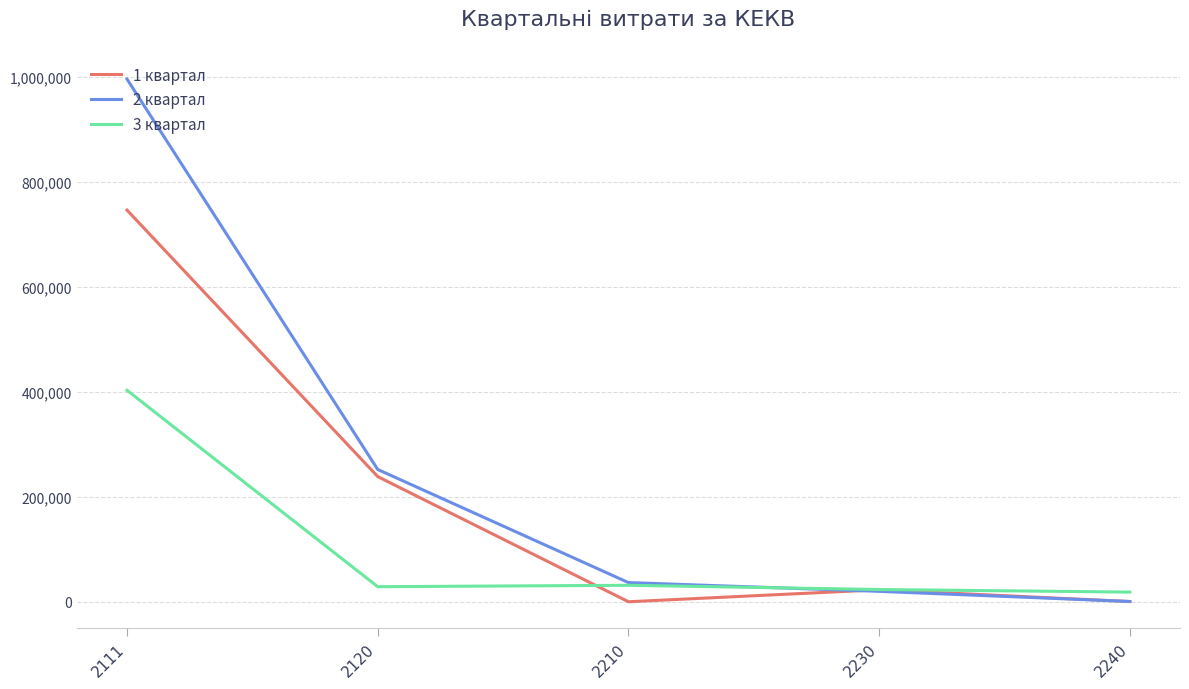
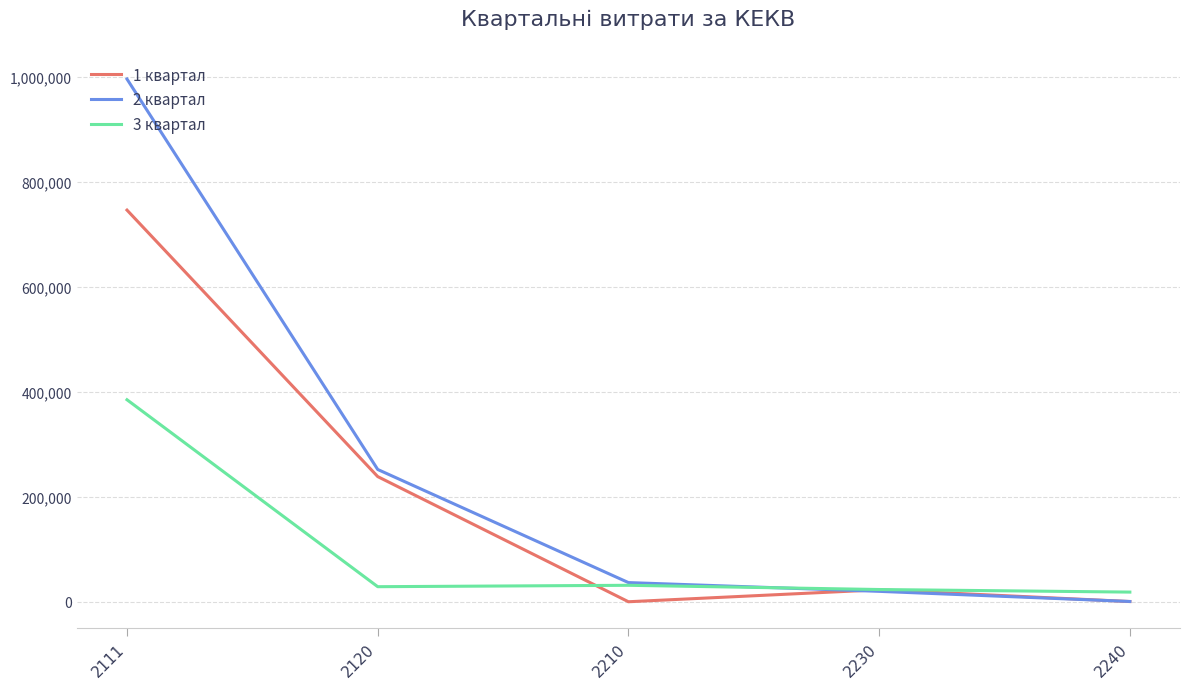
3 квартал, 2111: 400,000 -> 390,000
